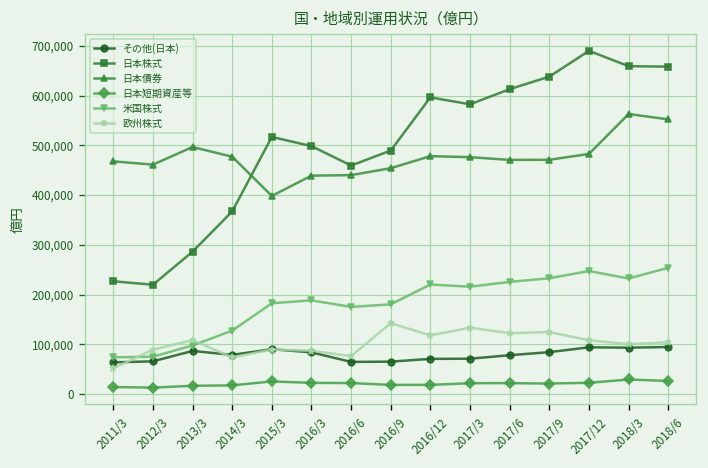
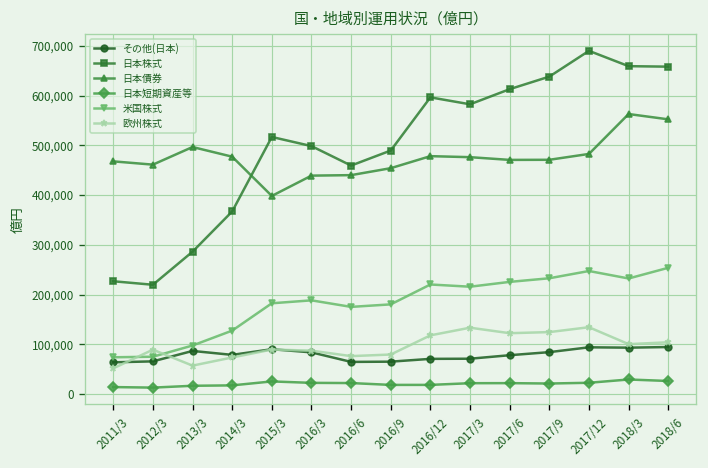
欧州株式, 2013/3: 110,000 -> 60,000
欧州株式, 2016/9: 140,000 -> 80,000
欧州株式, 2017/12: 110,000 -> 130,000
